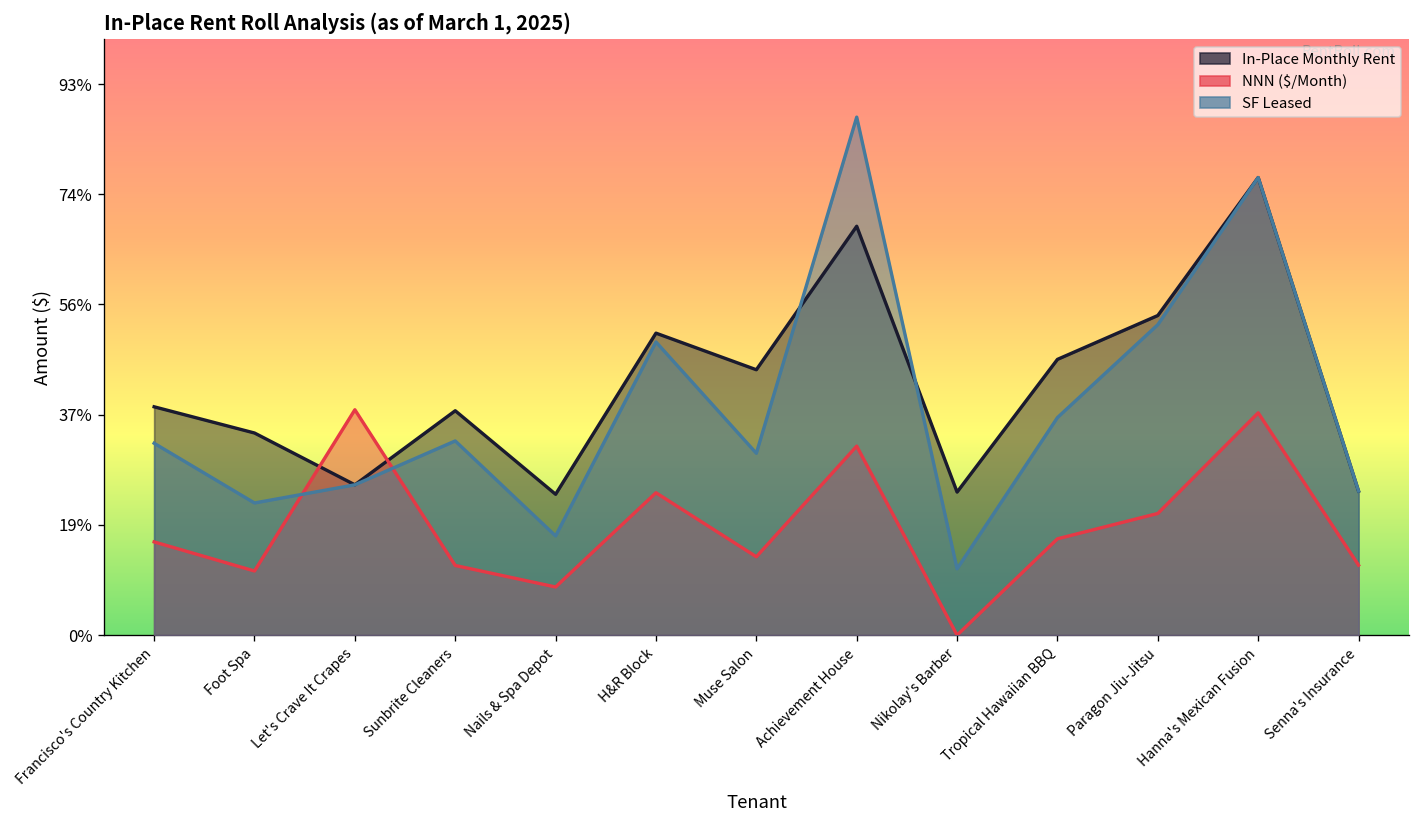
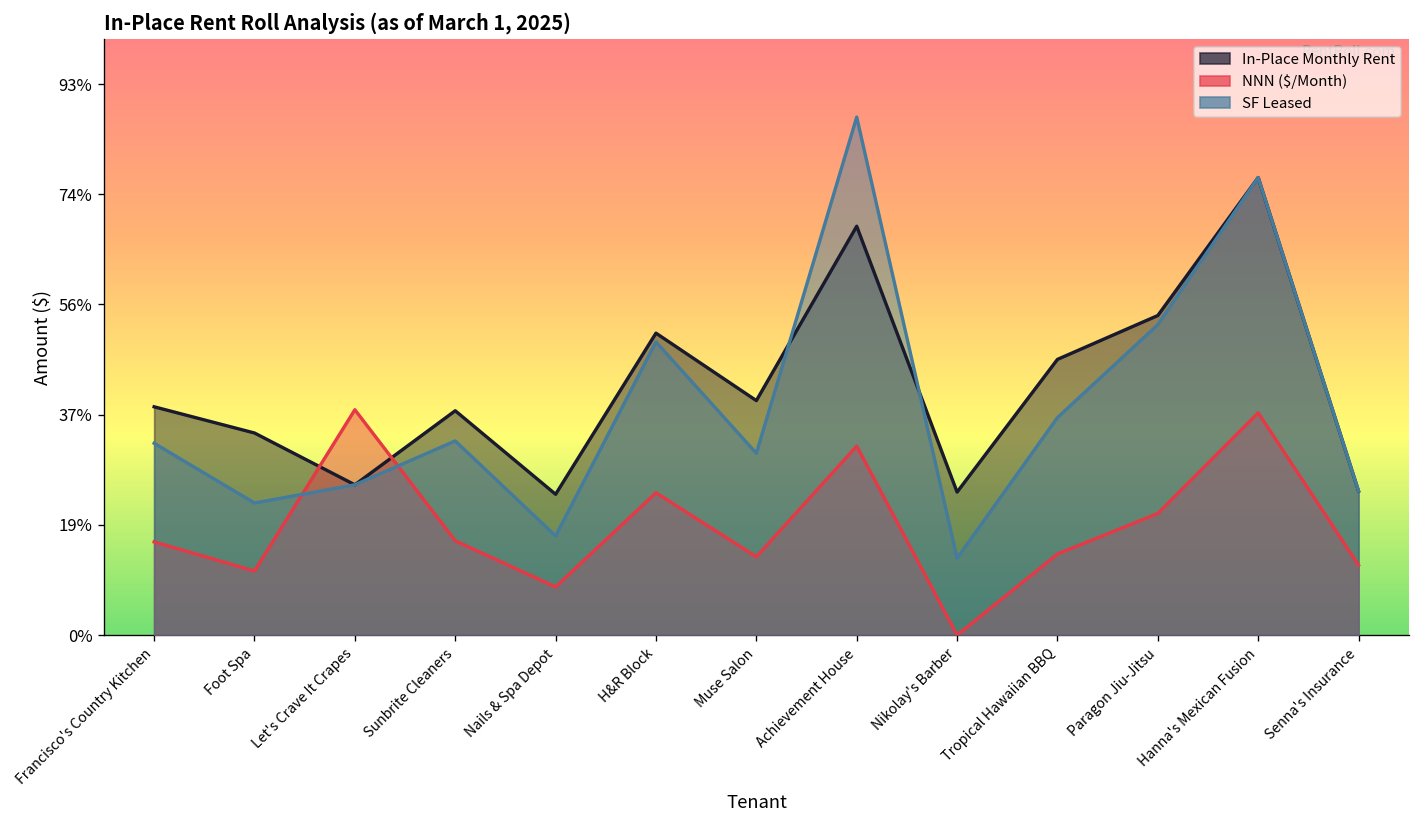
NNN ($/Month), Sunbrite Cleaners: 12% -> 16%
In-Place Monthly Rent, Muse Salon: 45% -> 40%
SF Leased, Nikolay's Barber: 11% -> 13%
NNN ($/Month), Tropical Hawaiian BBQ: 16% -> 14%
